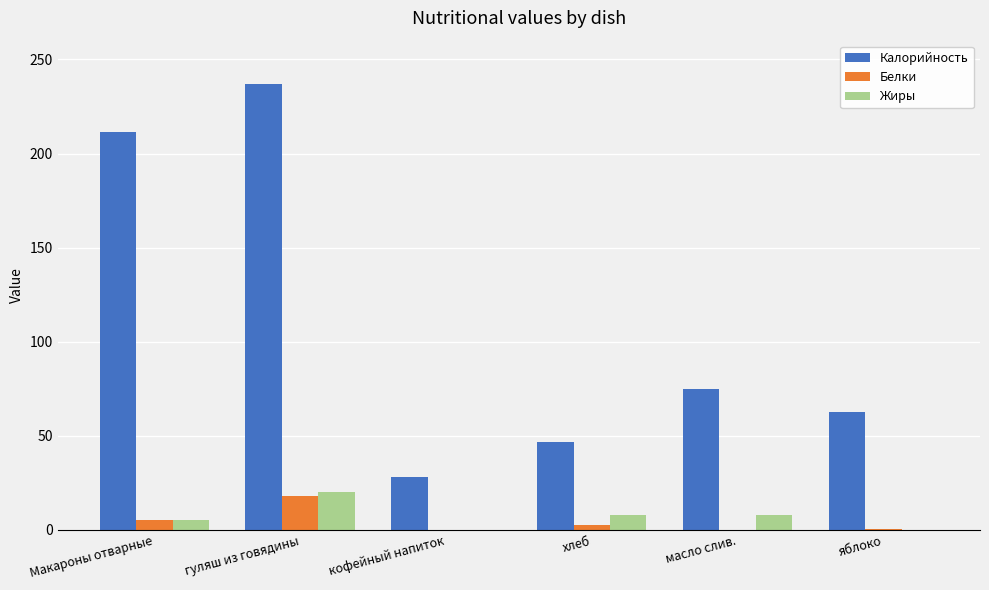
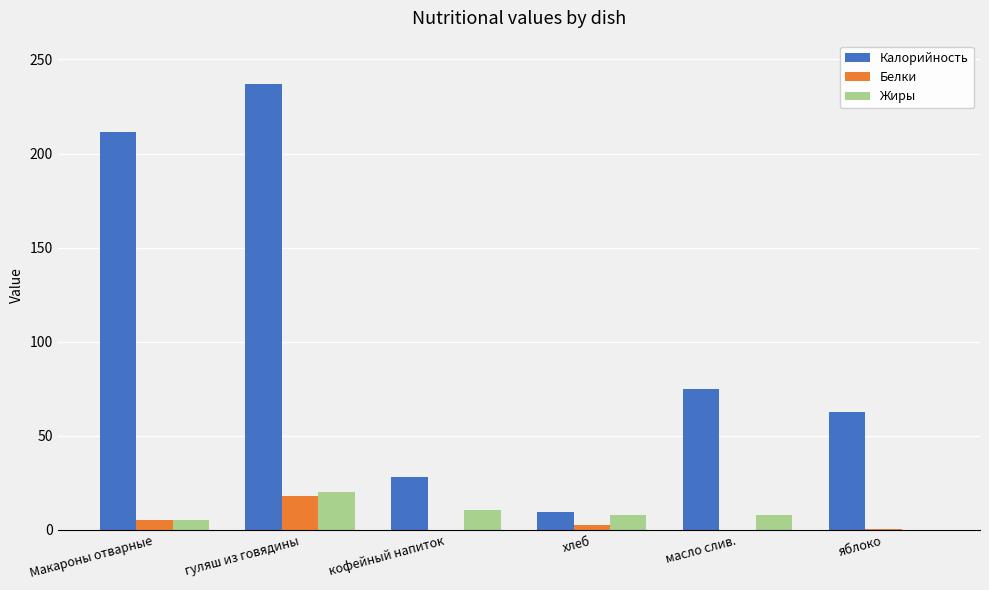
Жиры, кофейный напиток: 0 -> 10
Калорийность, хлеб: 47 -> 10
